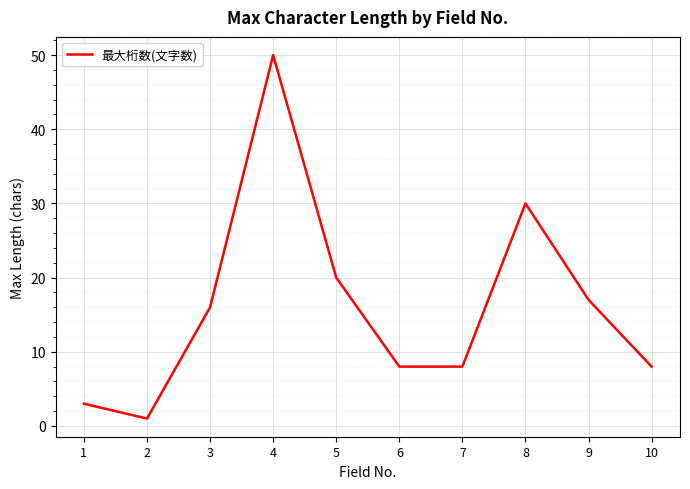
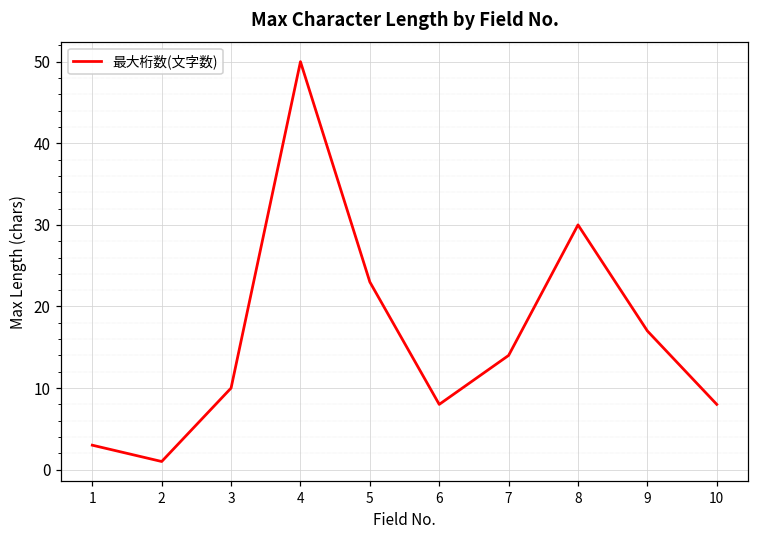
3: 16 -> 10
5: 20 -> 23
7: 8 -> 14
